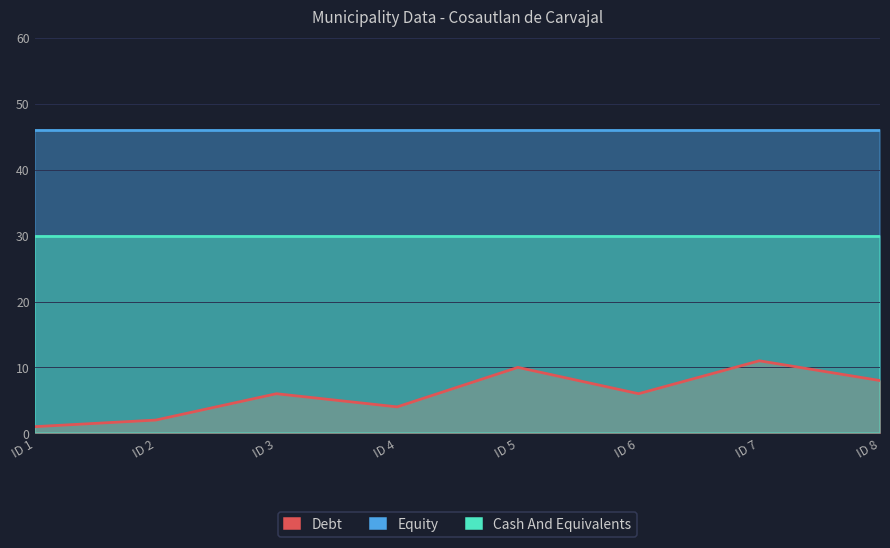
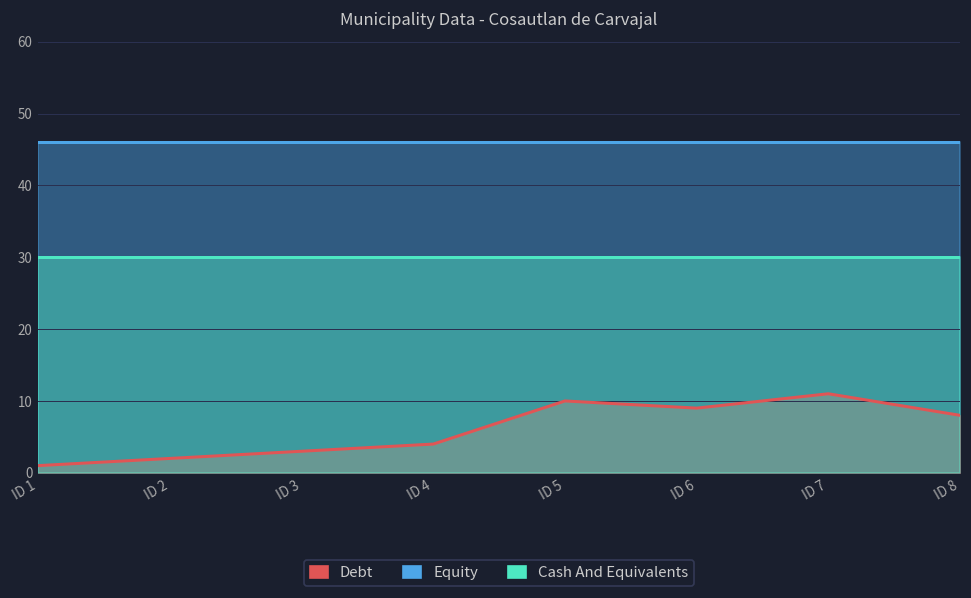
Debt, ID 3: 6 -> 3
Debt, ID 6: 6 -> 9
